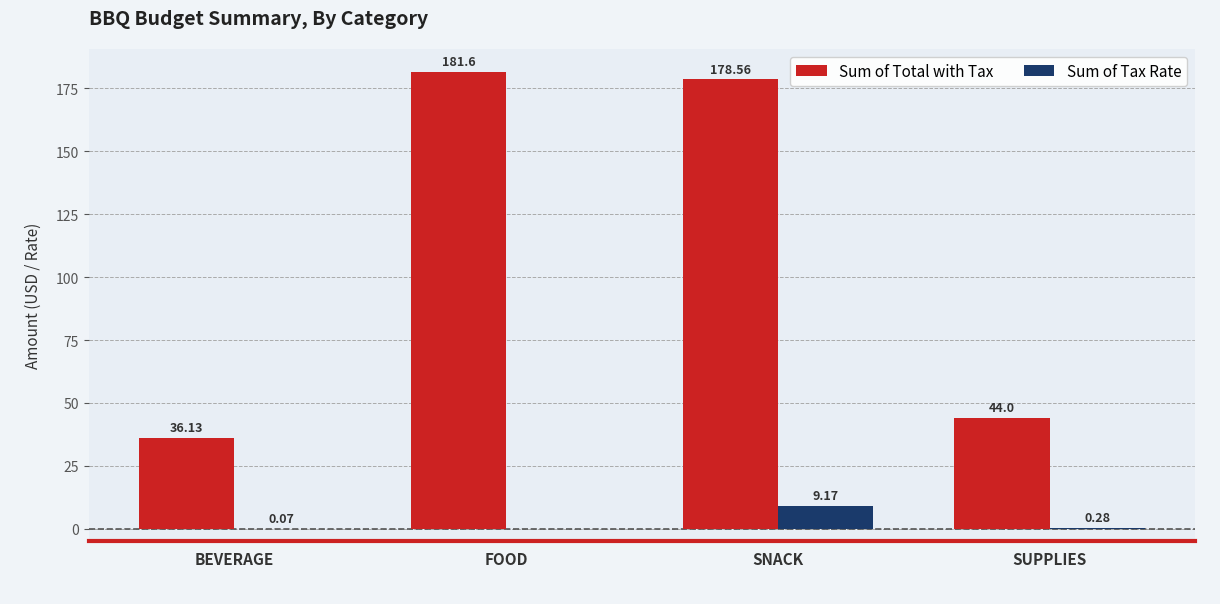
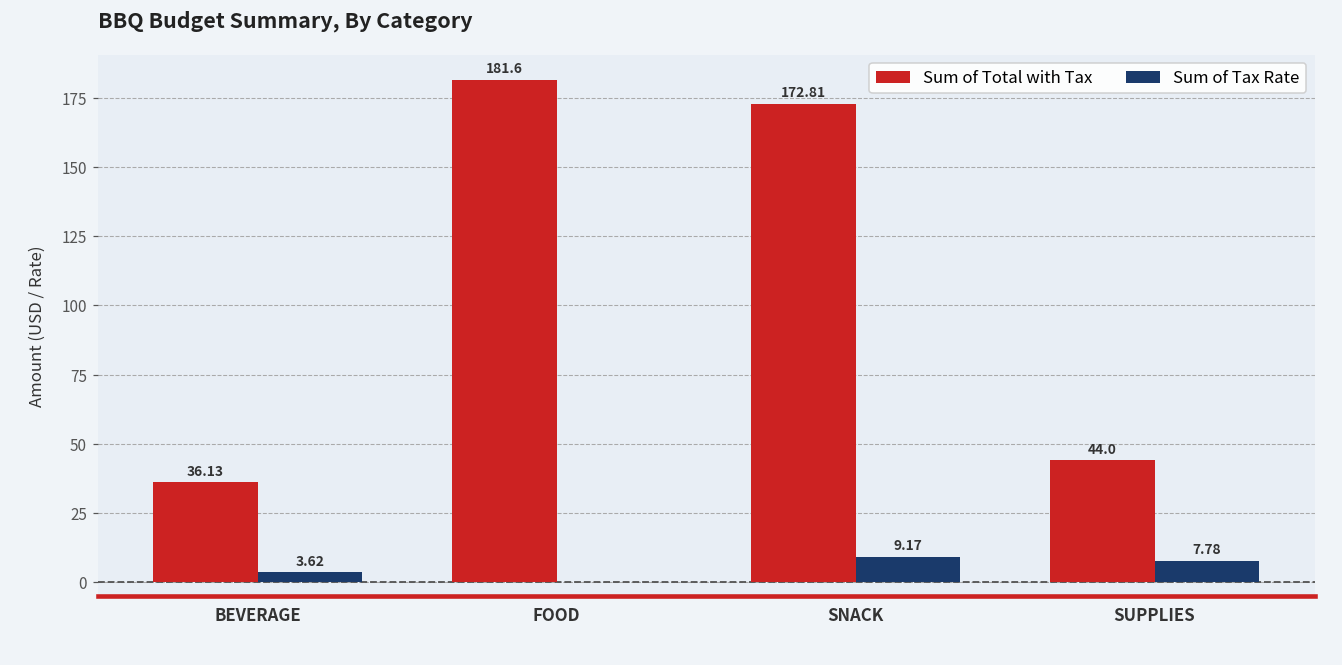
Sum of Tax Rate, BEVERAGE: 0.07 -> 3.62
Sum of Total with Tax, SNACK: 178.56 -> 172.81
Sum of Tax Rate, SUPPLIES: 0.28 -> 7.78
